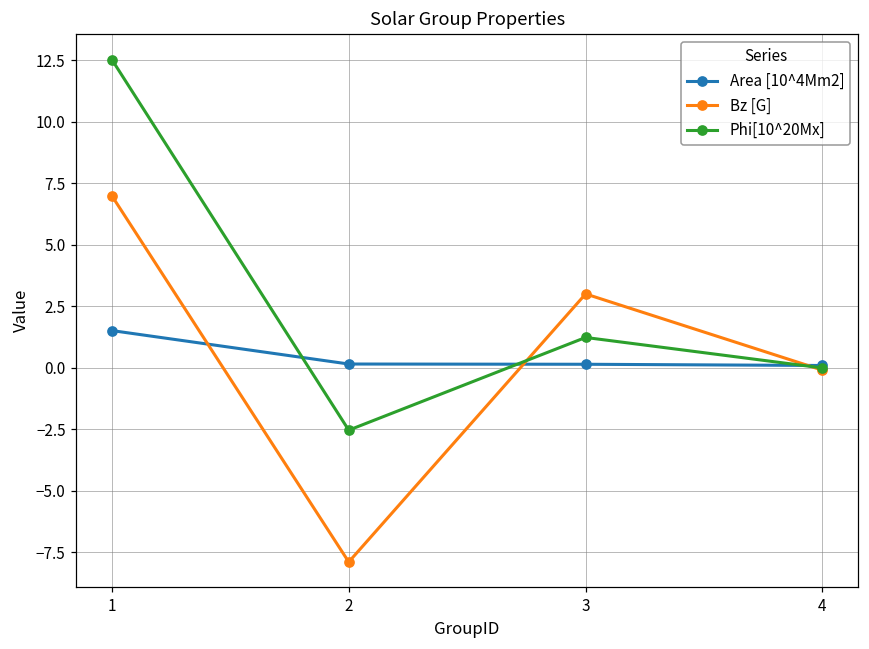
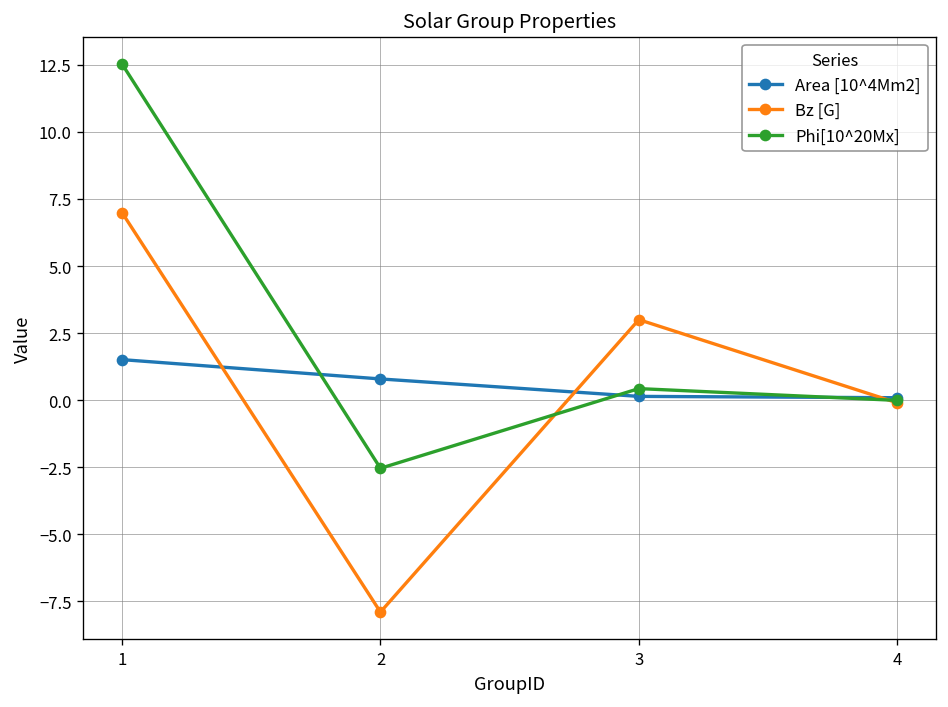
Area [10^4Mm2], 2: 0.2 -> 0.8
Phi[10^20Mx], 3: 1.2 -> 0.4
